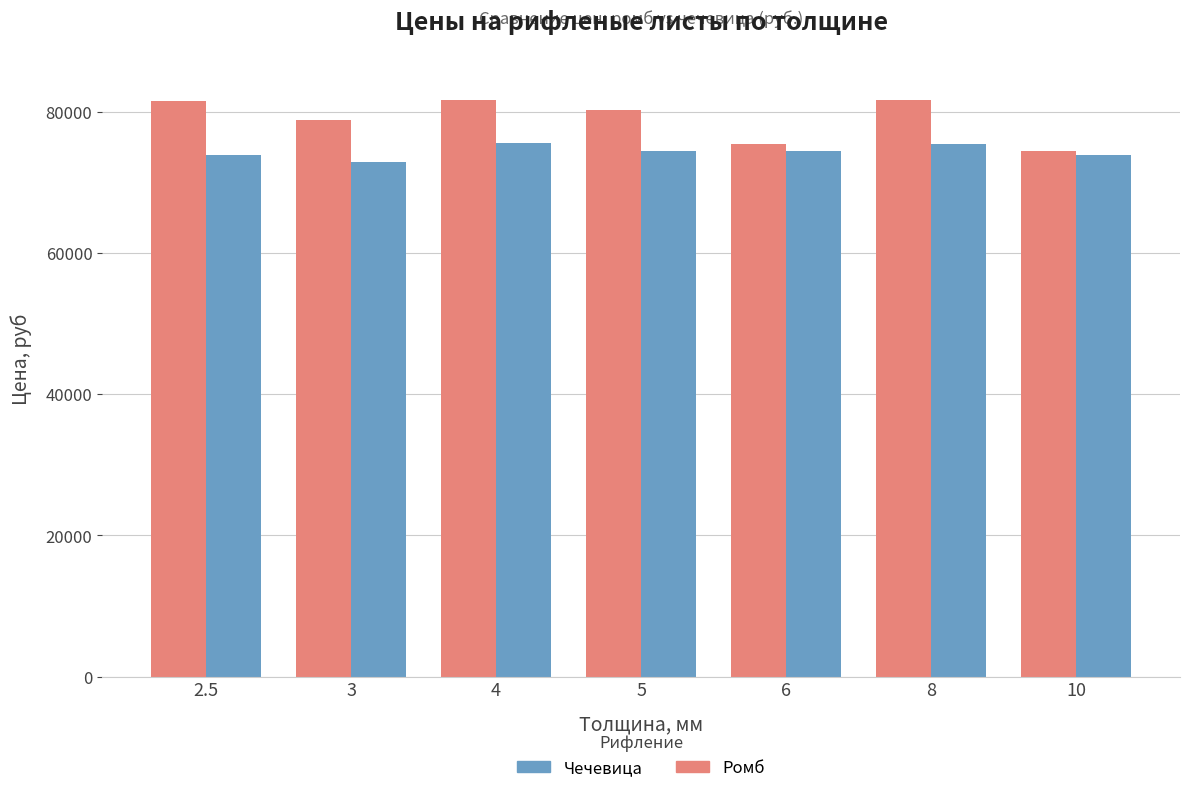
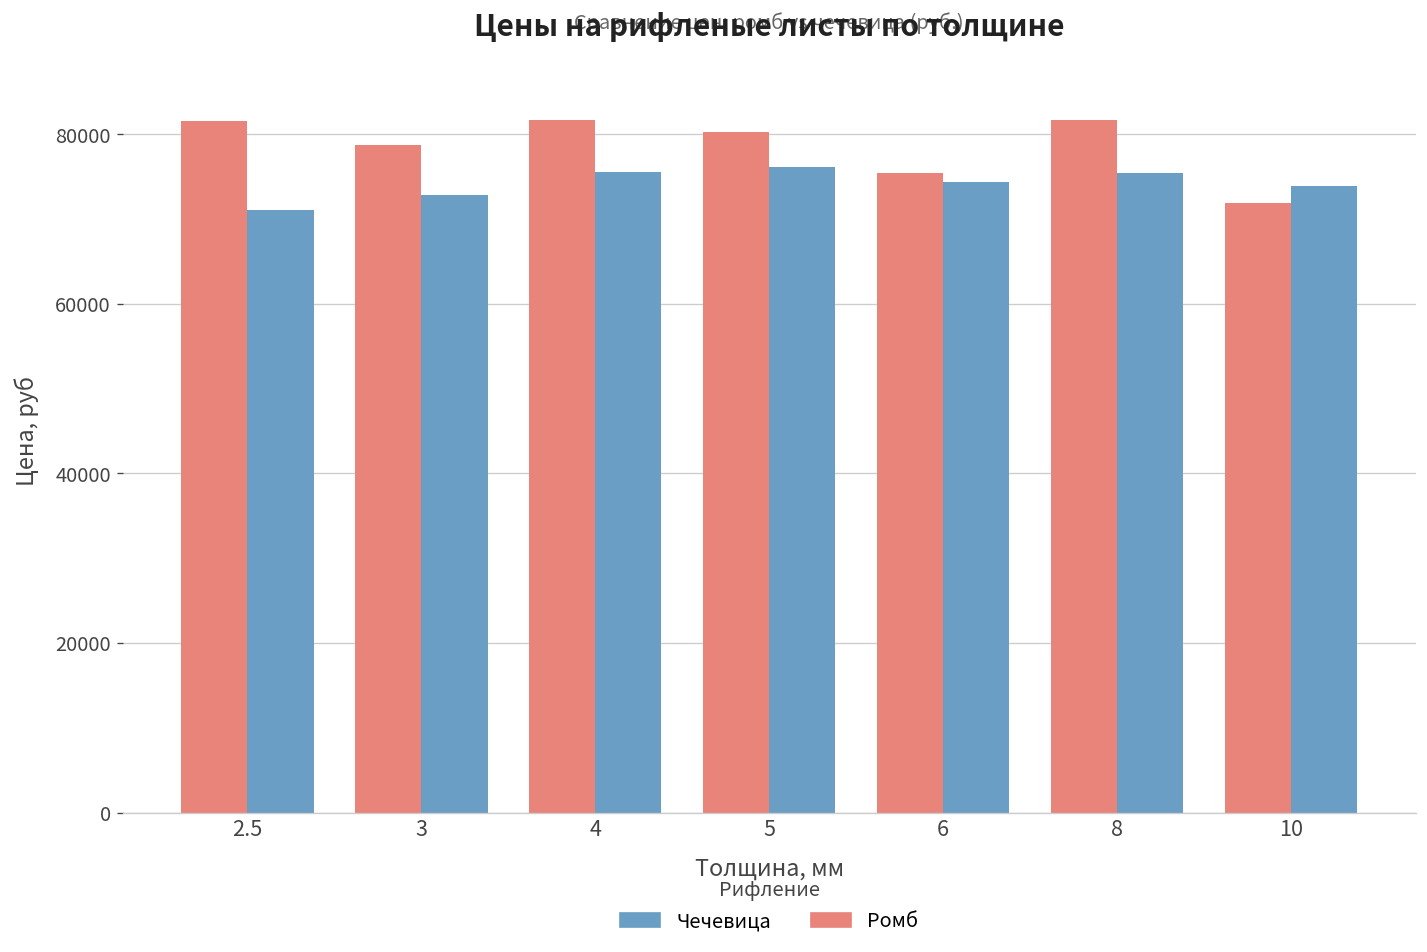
Чечевица, 2.5: 74000 -> 71000
Чечевица, 5: 74000 -> 76000
Ромб, 10: 74000 -> 72000
